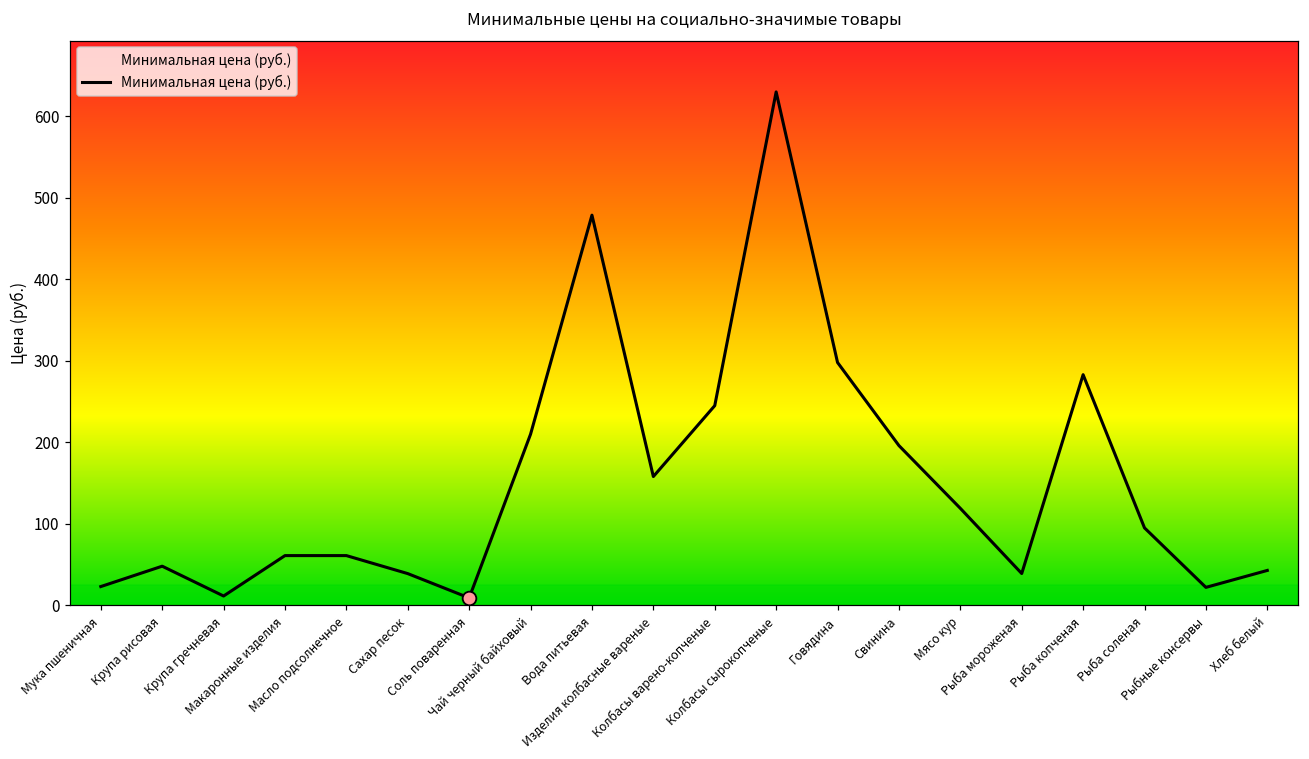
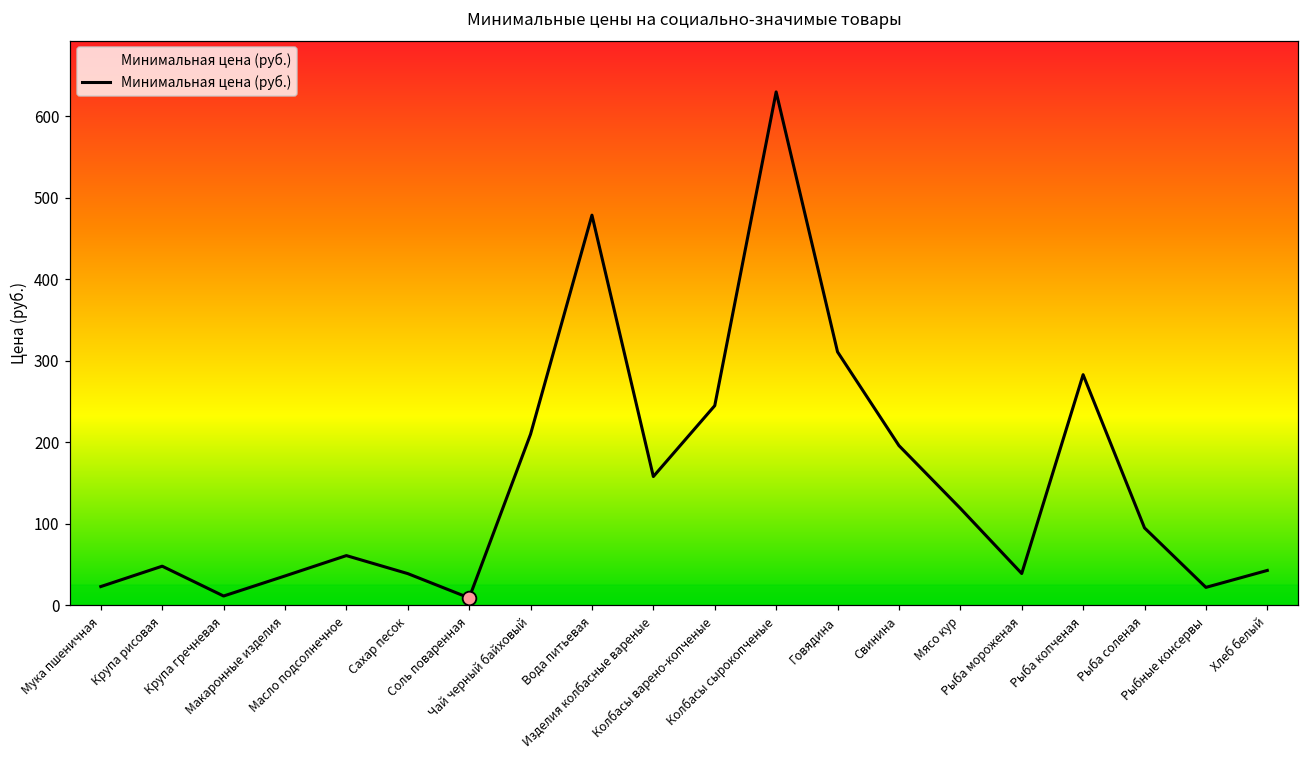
Минимальная цена (руб.), Макаронные изделия: 60 -> 40
Минимальная цена (руб.), Говядина: 300 -> 310
